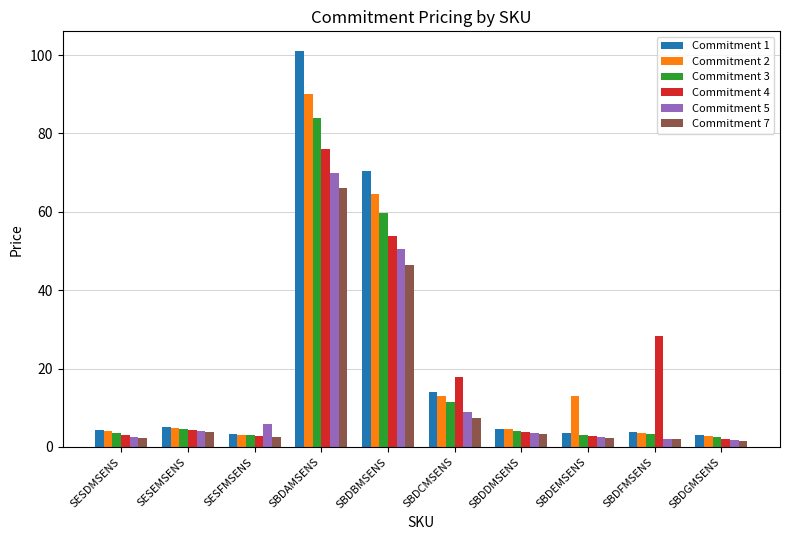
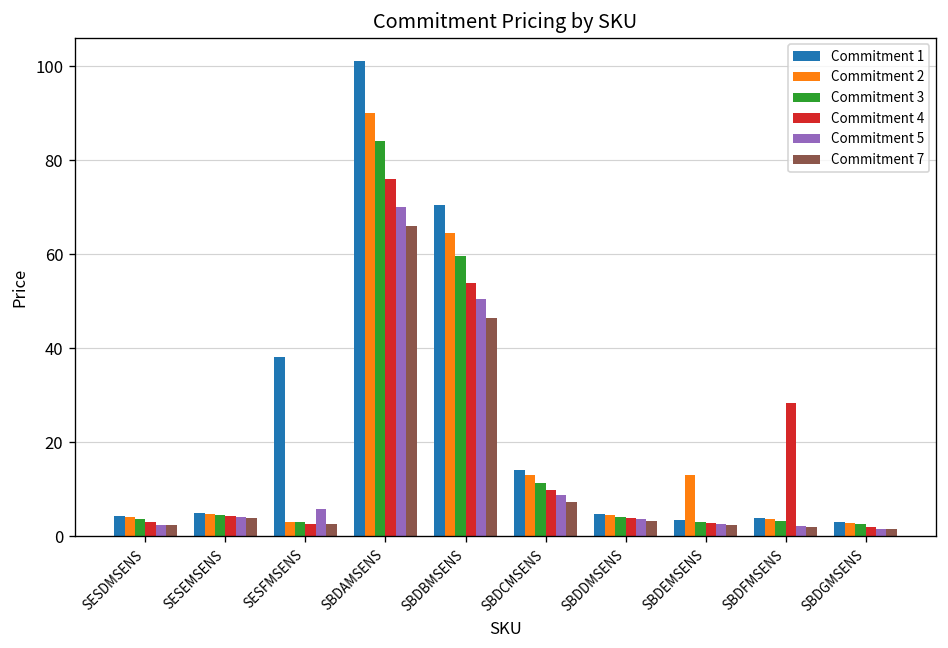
Commitment 1, SESFMSENS: 3 -> 38
Commitment 4, SBDCMSENS: 18 -> 10
